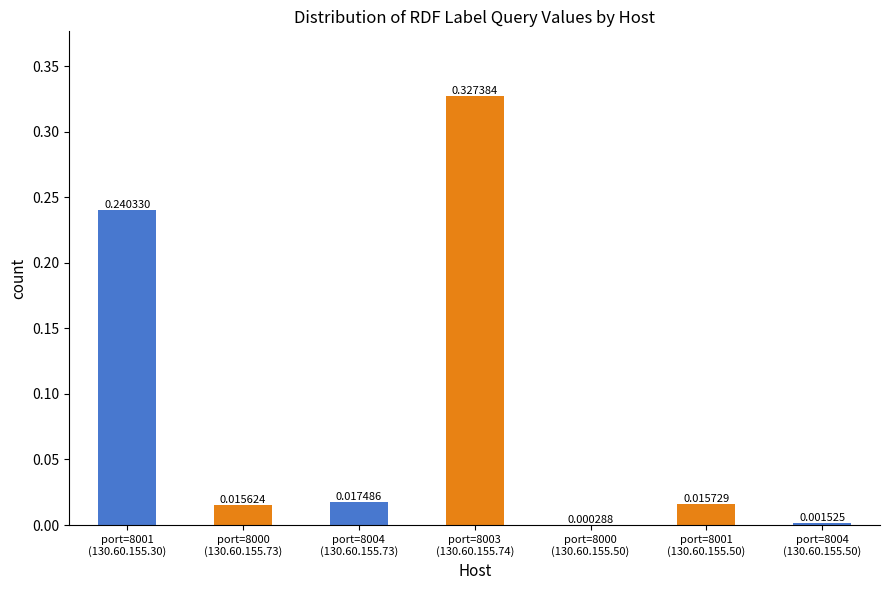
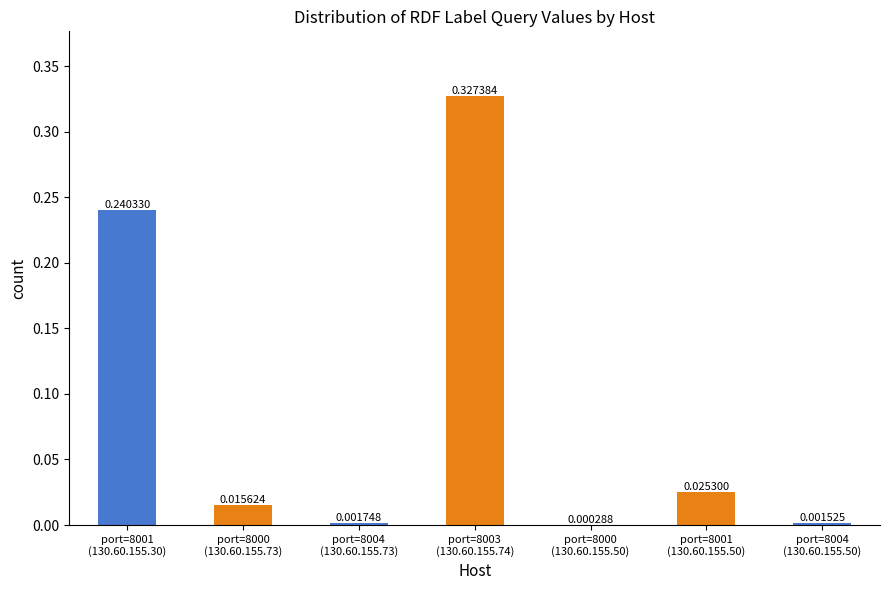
port=8004 (130.60.155.73): 0.017486 -> 0.001748
port=8001 (130.60.155.50): 0.015729 -> 0.025300
